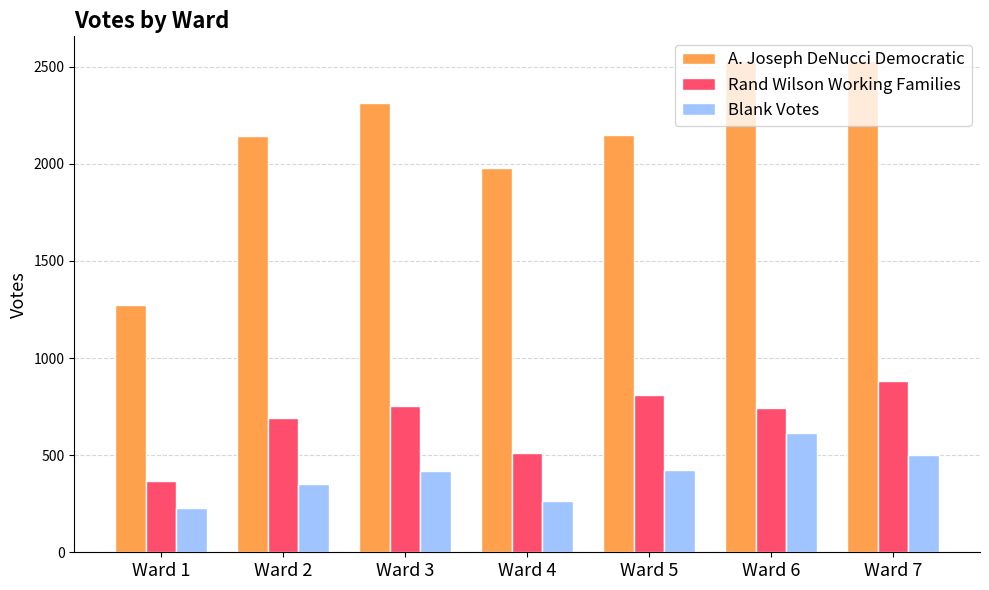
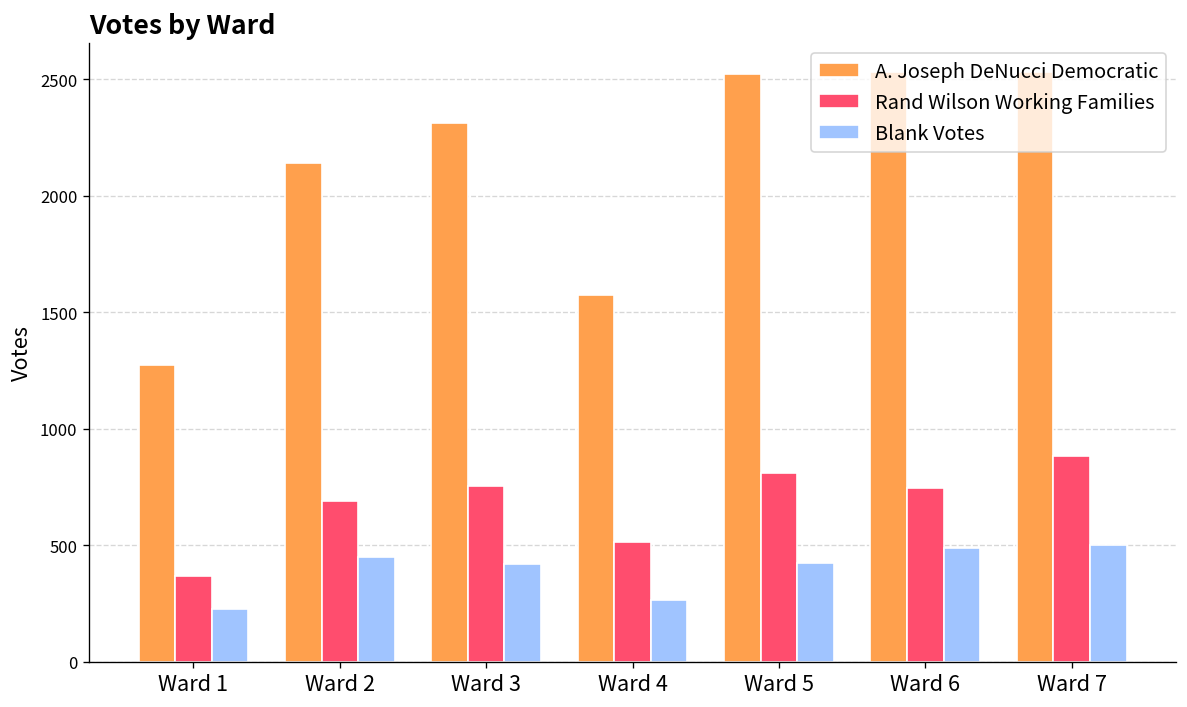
Blank Votes, Ward 2: 350 -> 450
A. Joseph DeNucci Democratic, Ward 4: 1980 -> 1580
A. Joseph DeNucci Democratic, Ward 5: 2150 -> 2520
Blank Votes, Ward 6: 610 -> 490
